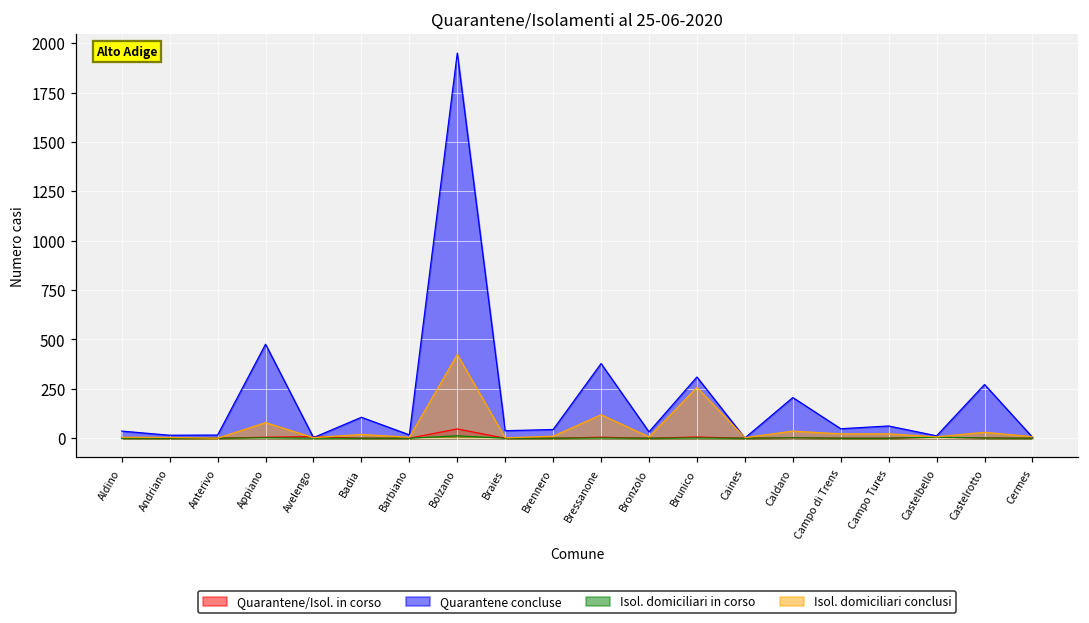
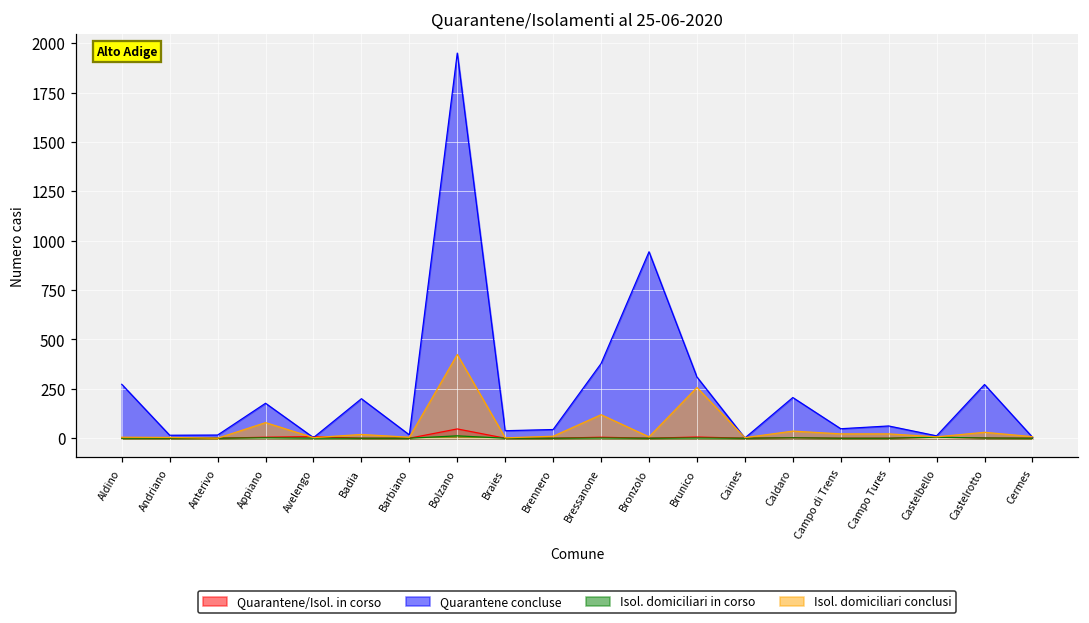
Quarantene concluse, Aldino: 40 -> 270
Quarantene concluse, Appiano: 480 -> 180
Quarantene concluse, Badia: 110 -> 200
Quarantene concluse, Bronzolo: 30 -> 940
